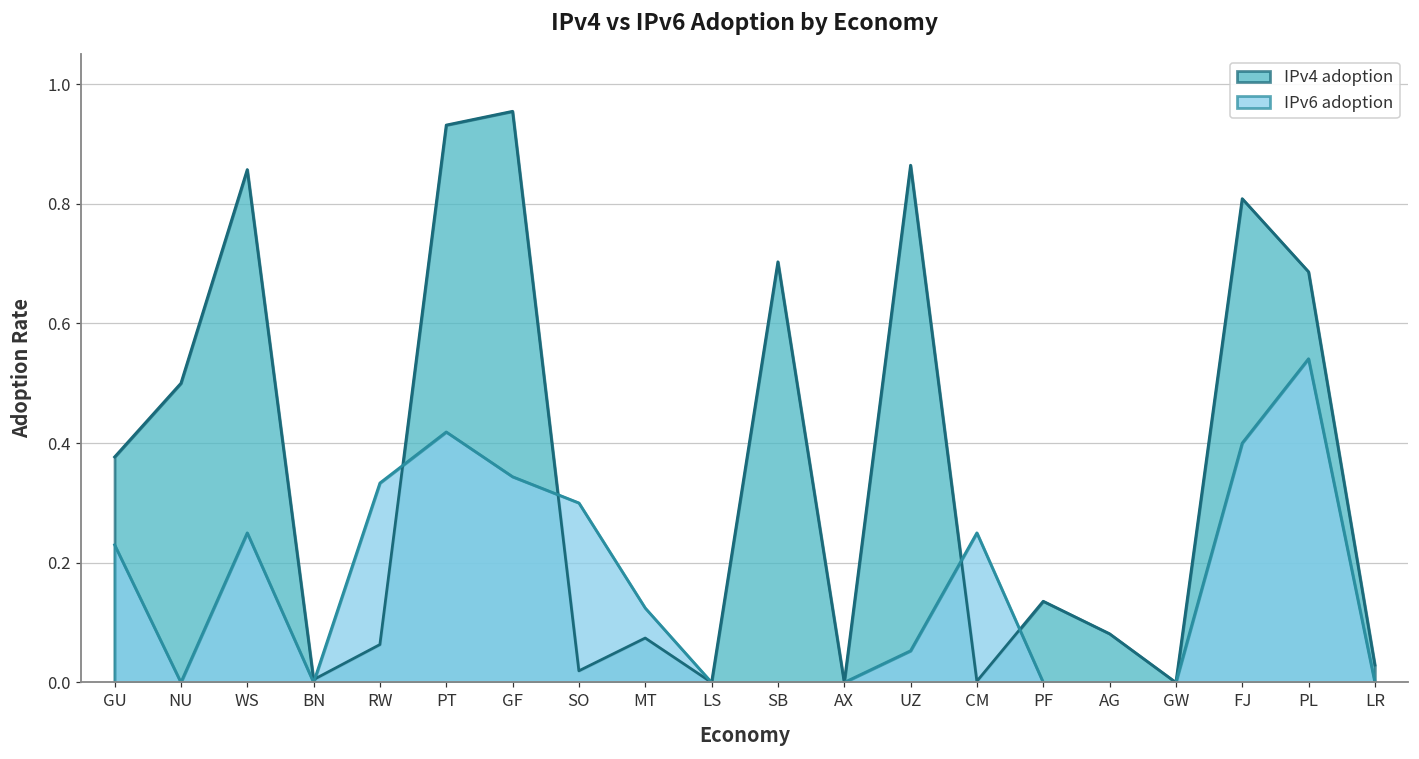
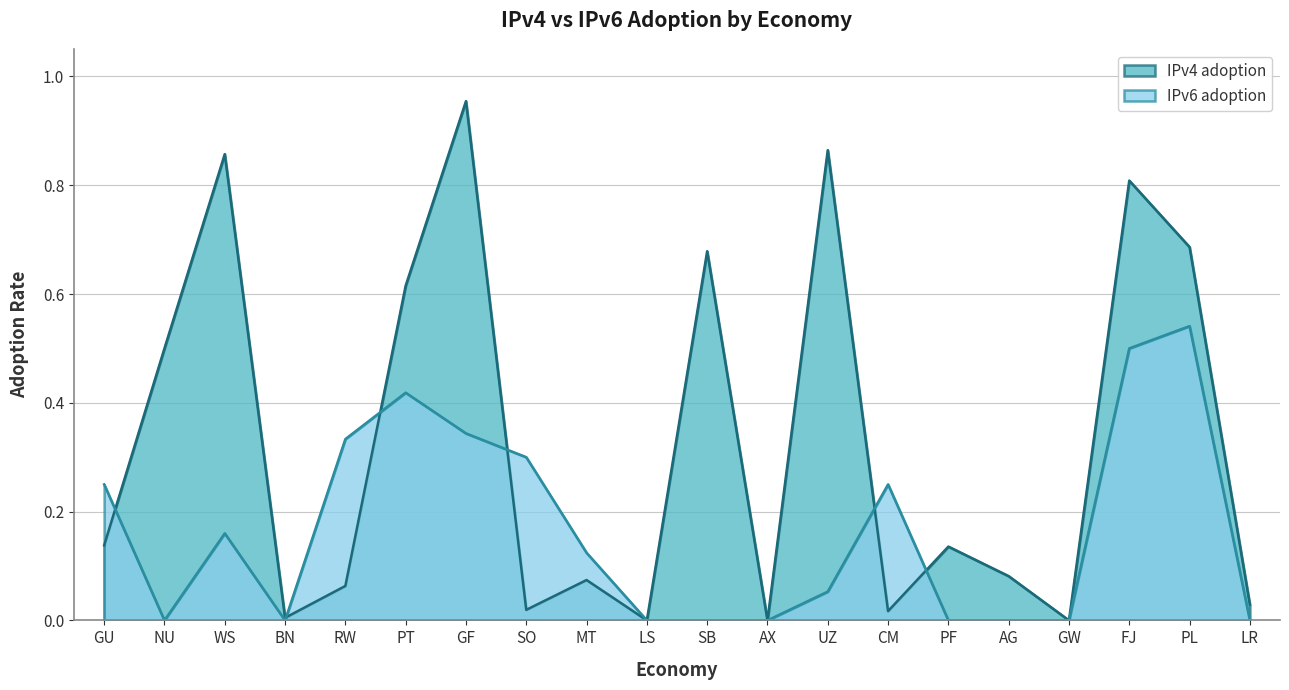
IPv4 adoption, GU: 0.38 -> 0.14
IPv6 adoption, GU: 0.23 -> 0.25
IPv6 adoption, WS: 0.25 -> 0.16
IPv4 adoption, PT: 0.93 -> 0.62
IPv4 adoption, SB: 0.70 -> 0.68
IPv4 adoption, CM: 0.00 -> 0.02
IPv6 adoption, FJ: 0.4 -> 0.5
